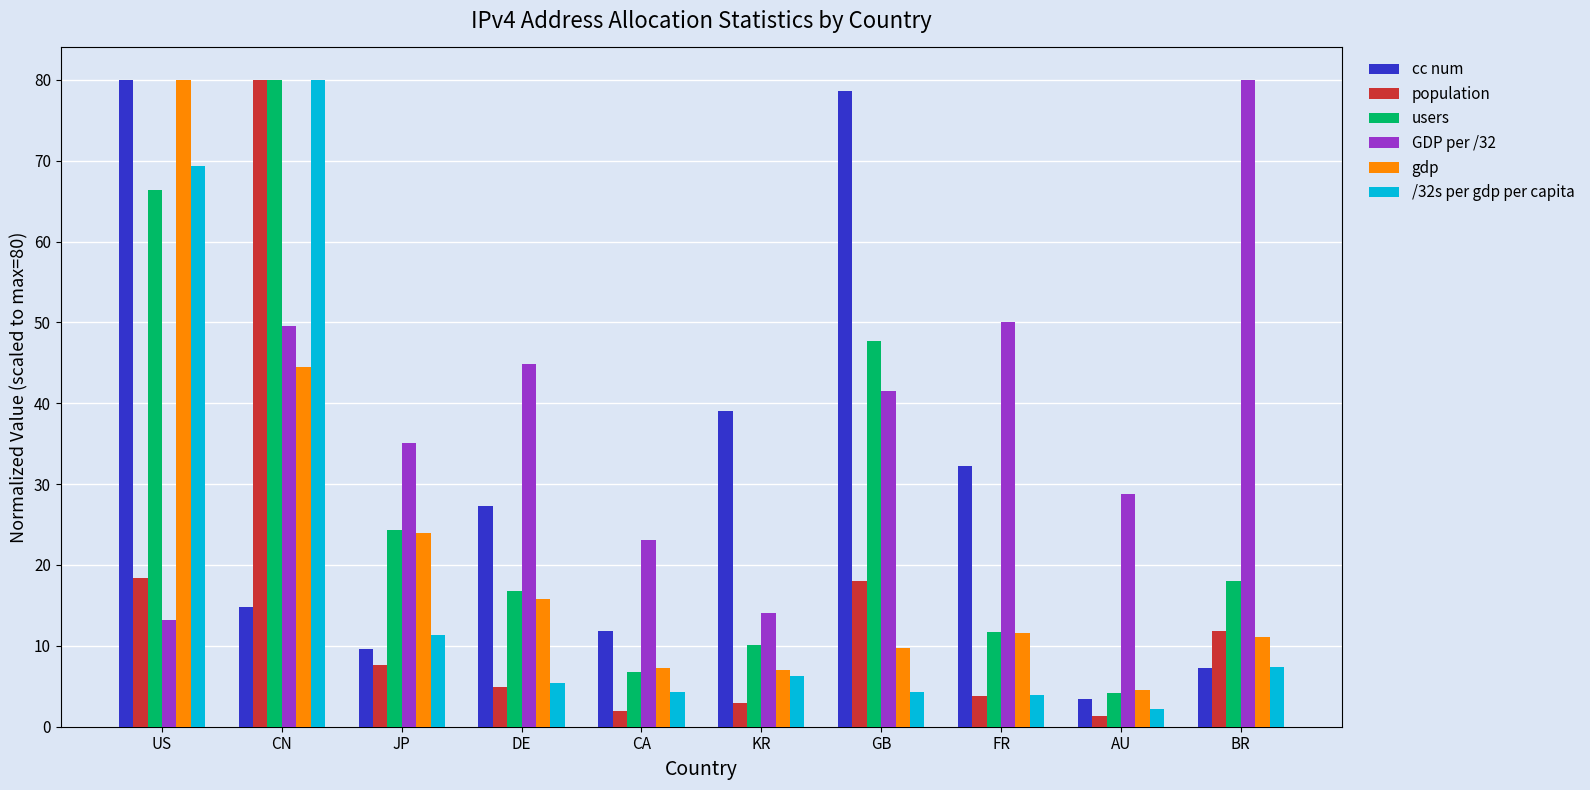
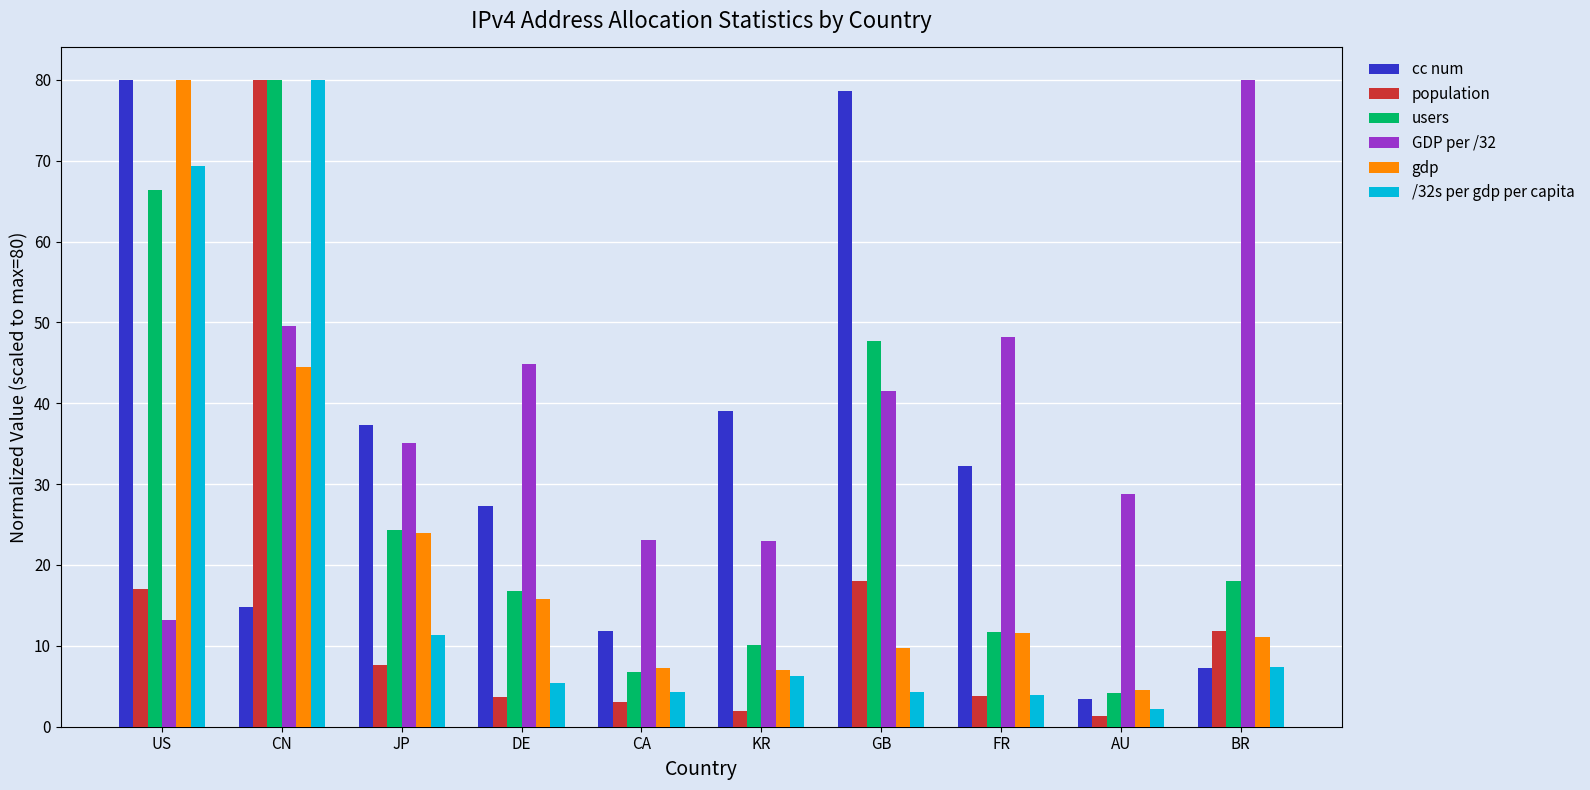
population, US: 18 -> 17
cc num, JP: 10 -> 37
population, DE: 5 -> 4
population, CA: 2 -> 3
population, KR: 3 -> 2
GDP per /32, KR: 14 -> 23
GDP per /32, FR: 50 -> 48
